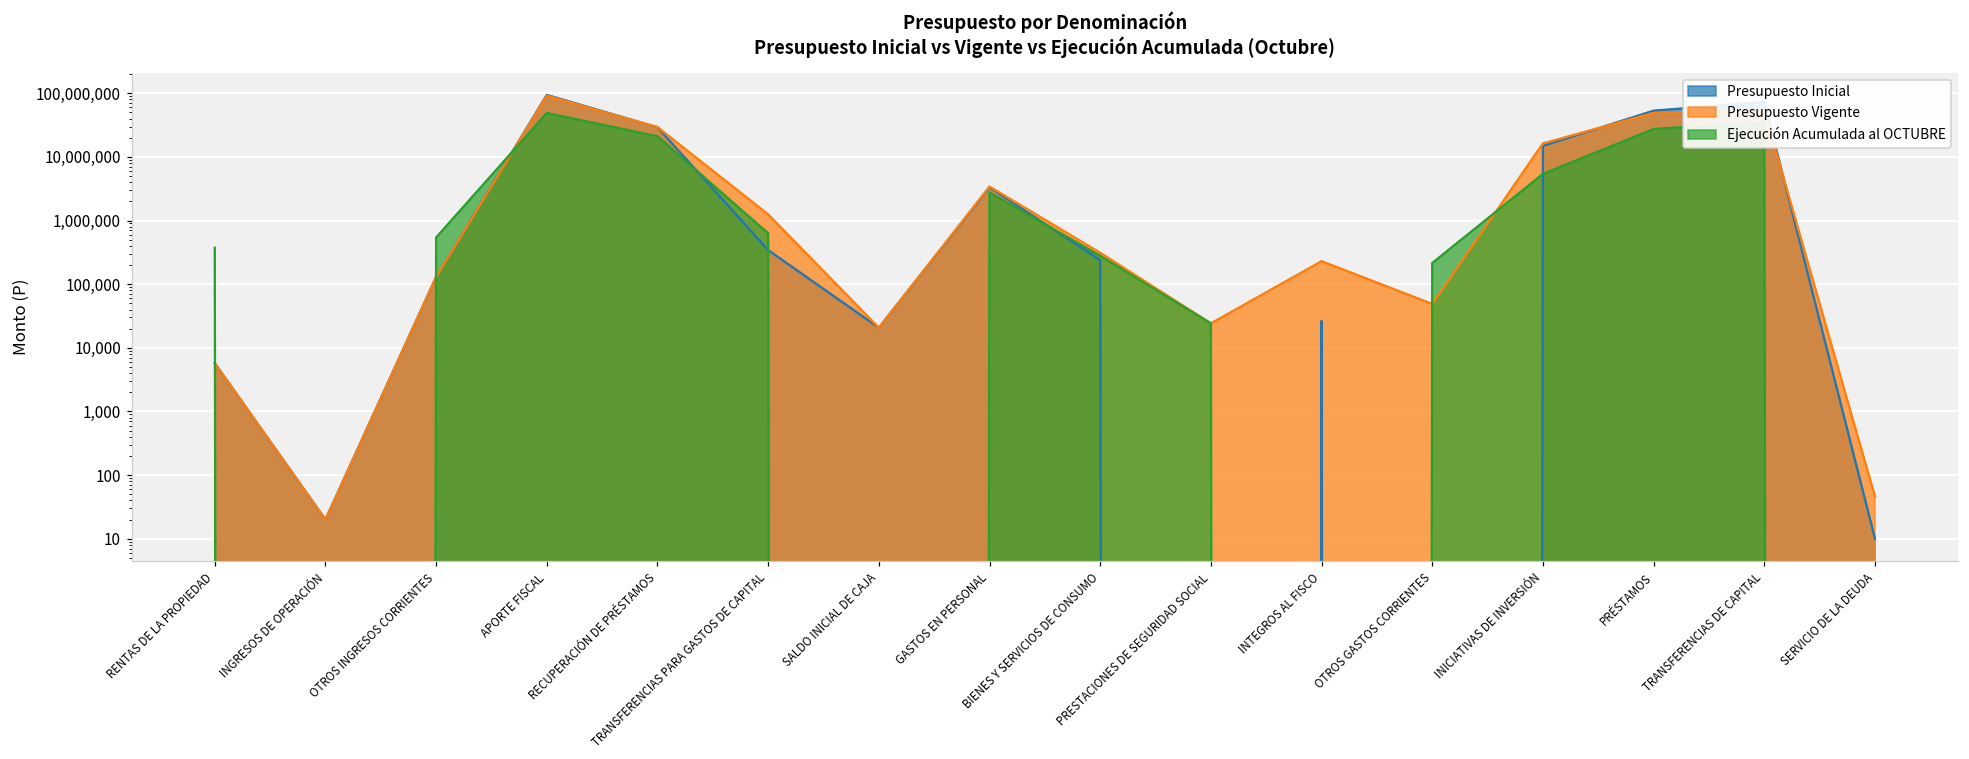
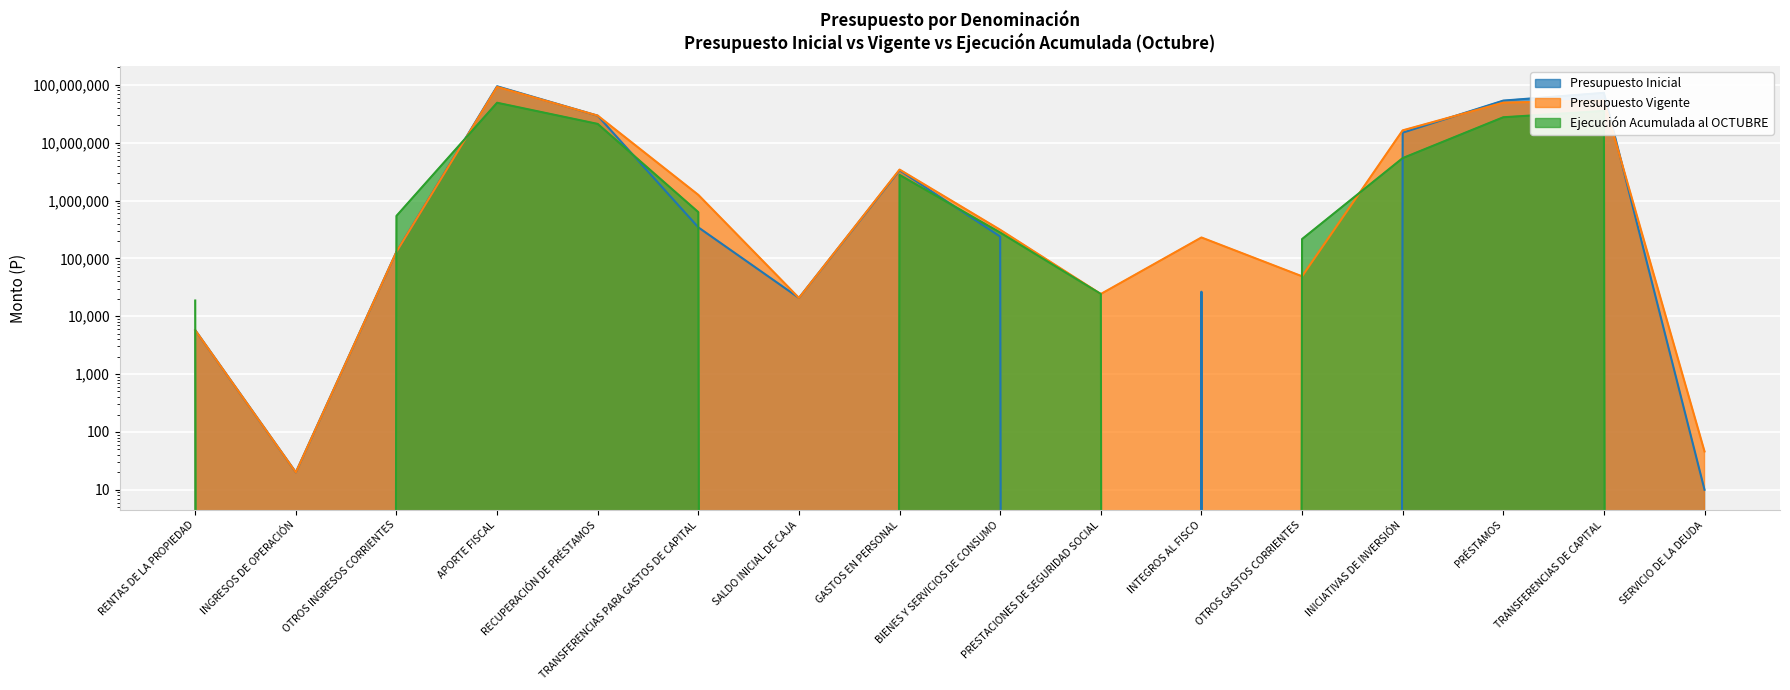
Ejecución Acumulada al OCTUBRE, RENTAS DE LA PROPIEDAD: 400,000 -> 19,000
